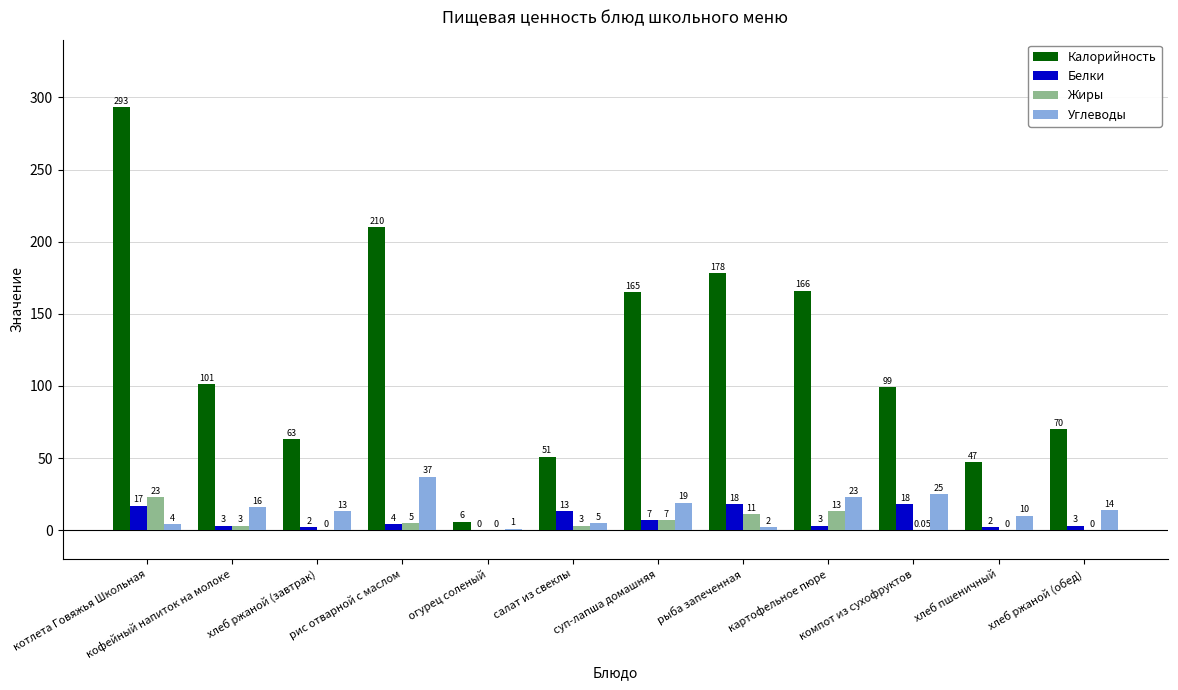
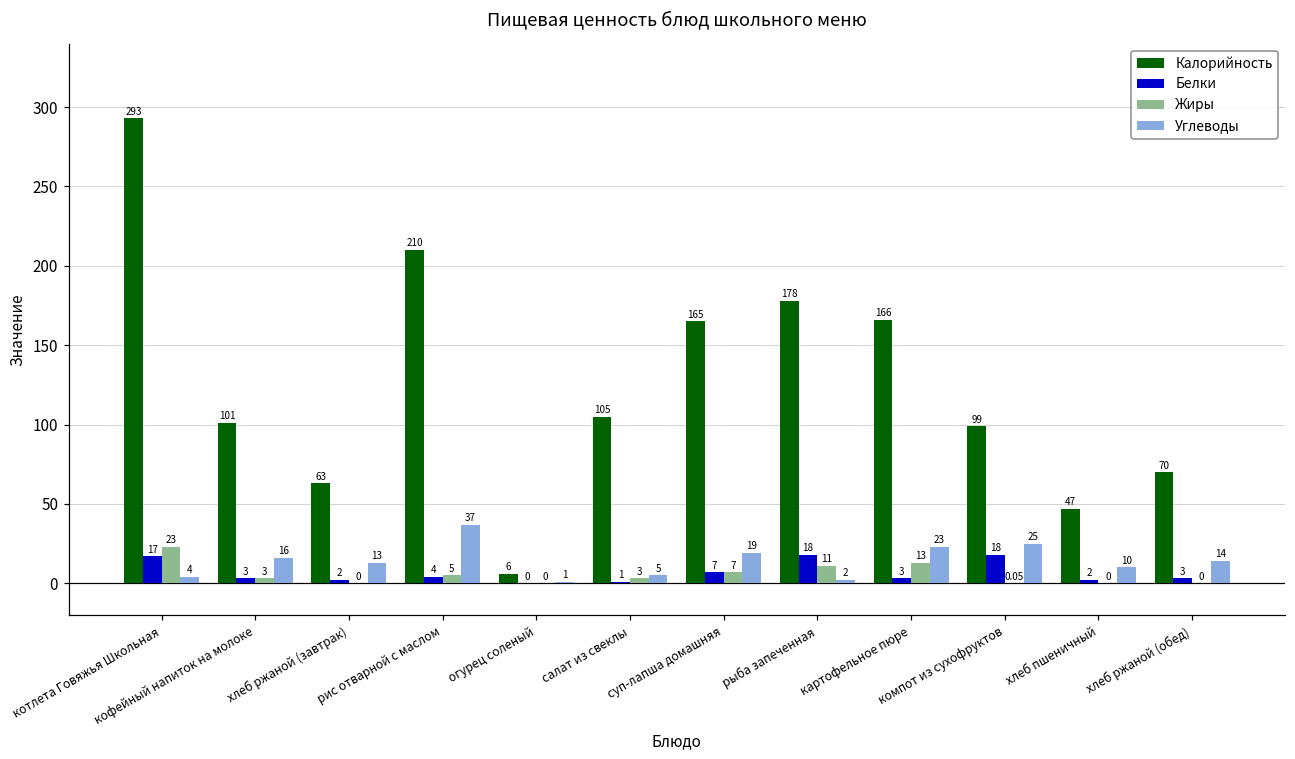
Калорийность, салат из свеклы: 51 -> 105
Белки, салат из свеклы: 13 -> 1
